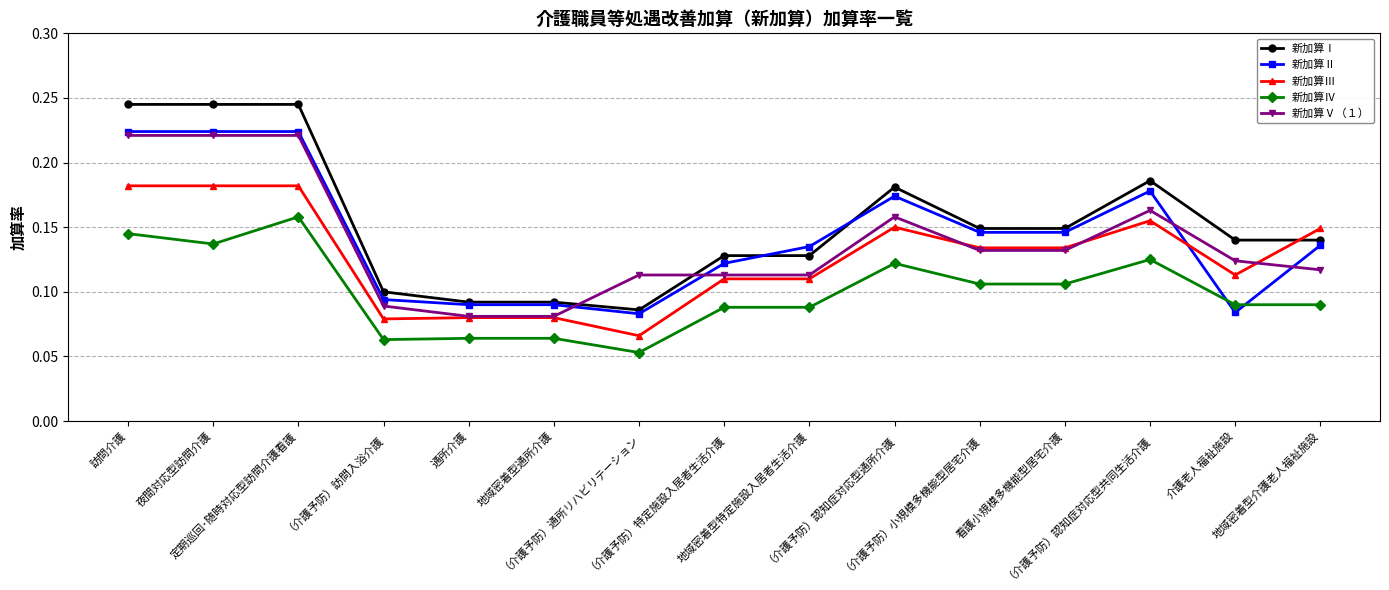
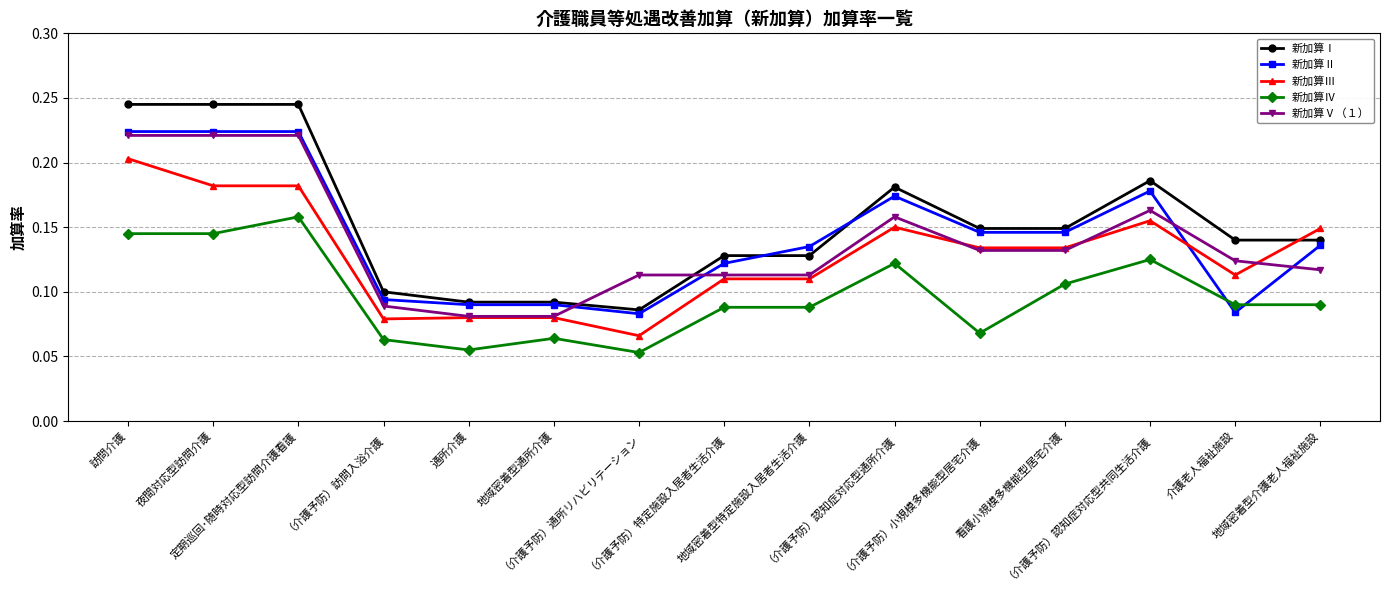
新加算Ⅲ, 訪問介護: 0.182 -> 0.203
新加算Ⅳ, 夜間対応型訪問介護: 0.137 -> 0.145
新加算Ⅳ, 通所介護: 0.064 -> 0.055
新加算Ⅳ, （介護予防）小規模多機能型居宅介護: 0.106 -> 0.068
